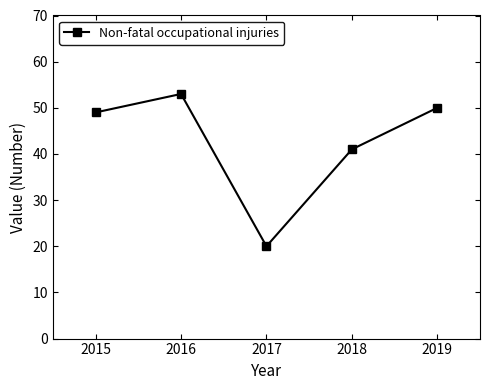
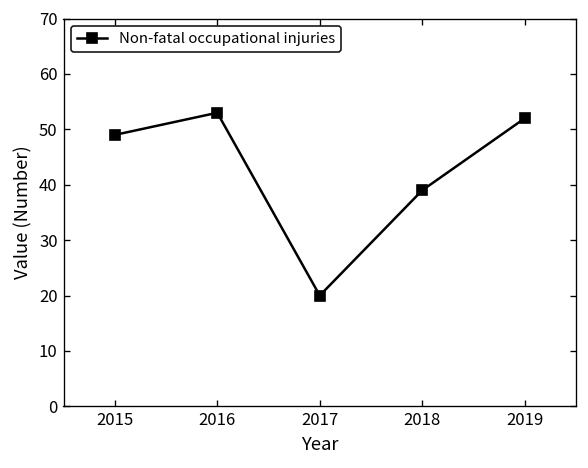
2018: 41 -> 39
2019: 50 -> 52
